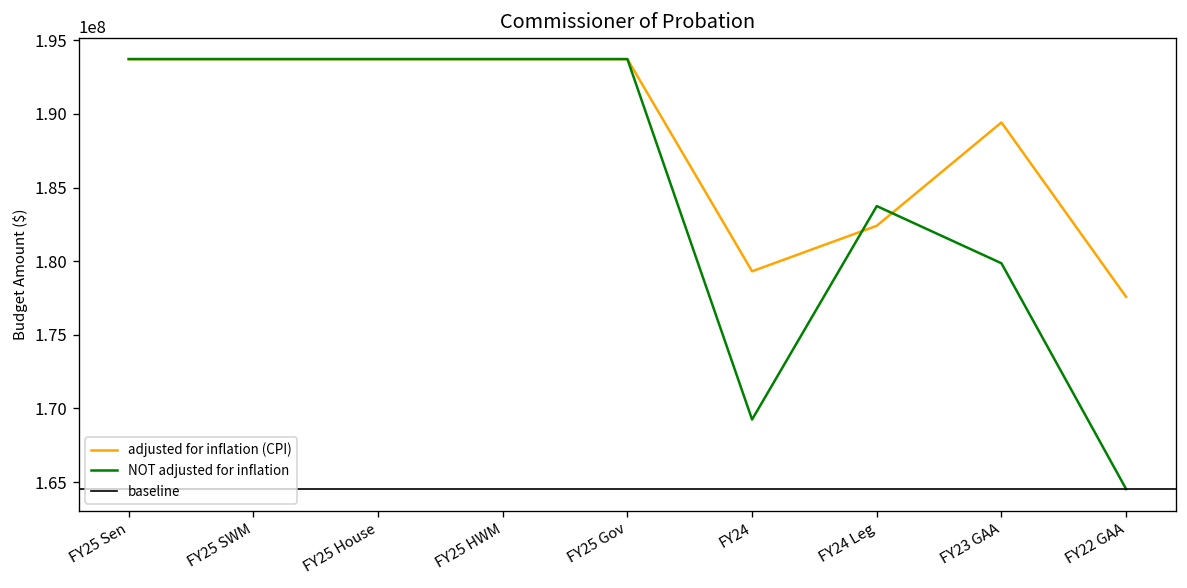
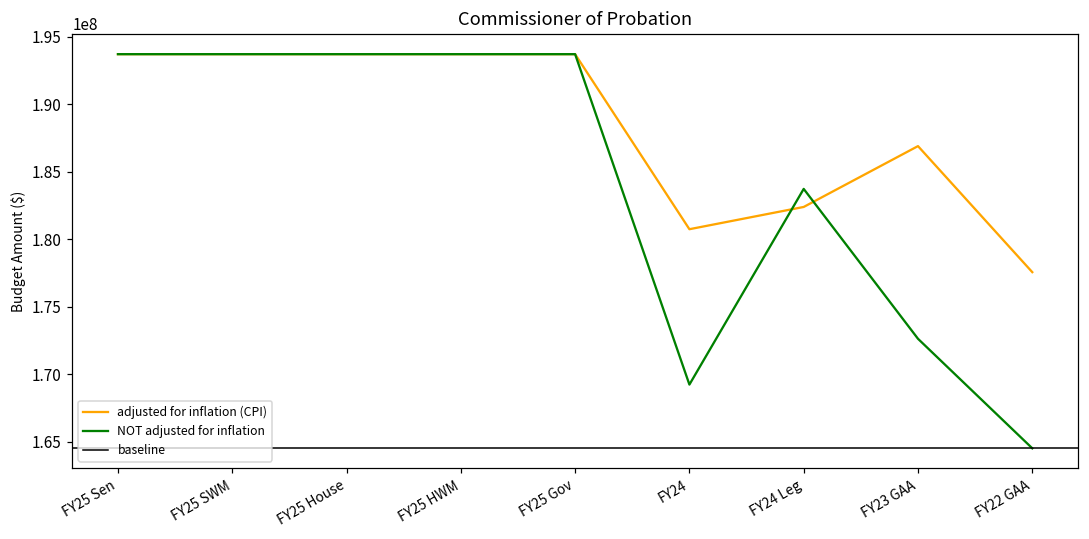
adjusted for inflation (CPI), FY24: 179300000 -> 180800000
adjusted for inflation (CPI), FY23 GAA: 189400000 -> 186900000
NOT adjusted for inflation, FY23 GAA: 179900000 -> 172600000
